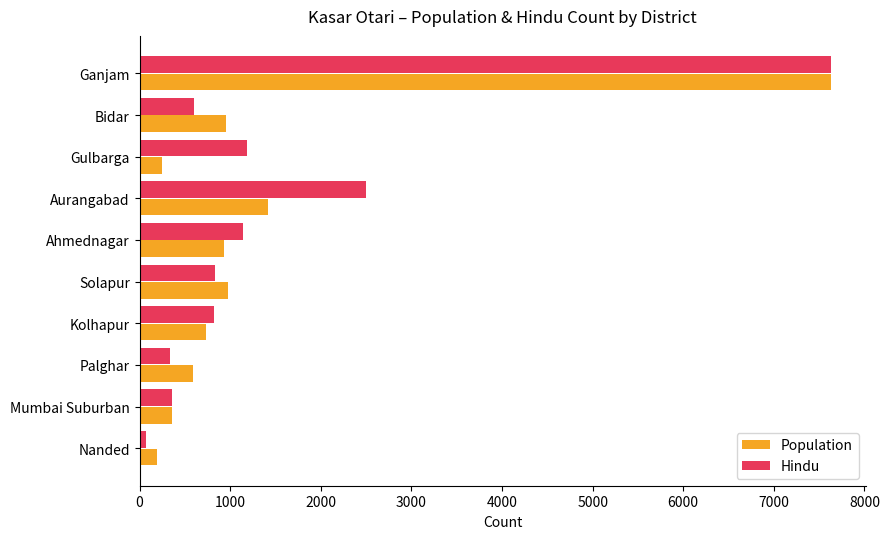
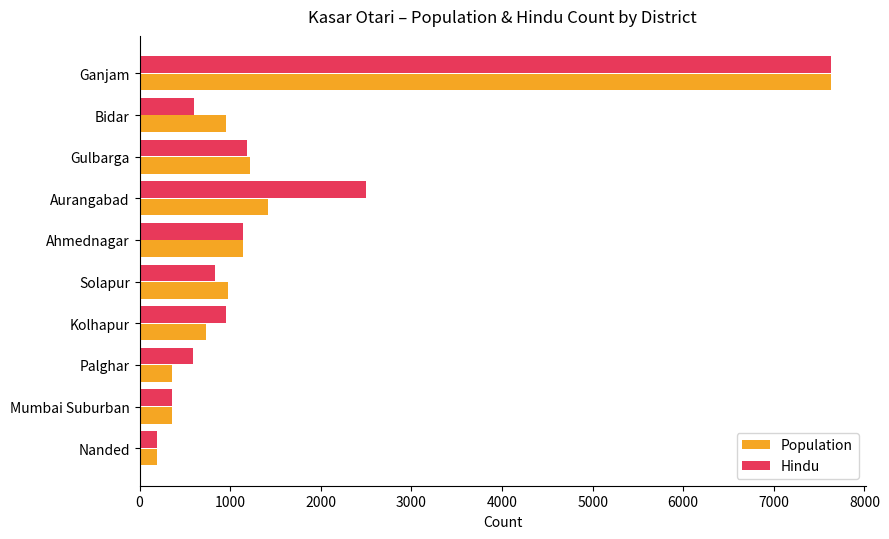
Population, Gulbarga: 200 -> 1200
Population, Ahmednagar: 900 -> 1100
Hindu, Kolhapur: 800 -> 1000
Hindu, Palghar: 300 -> 600
Population, Palghar: 600 -> 400
Hindu, Nanded: 100 -> 200
